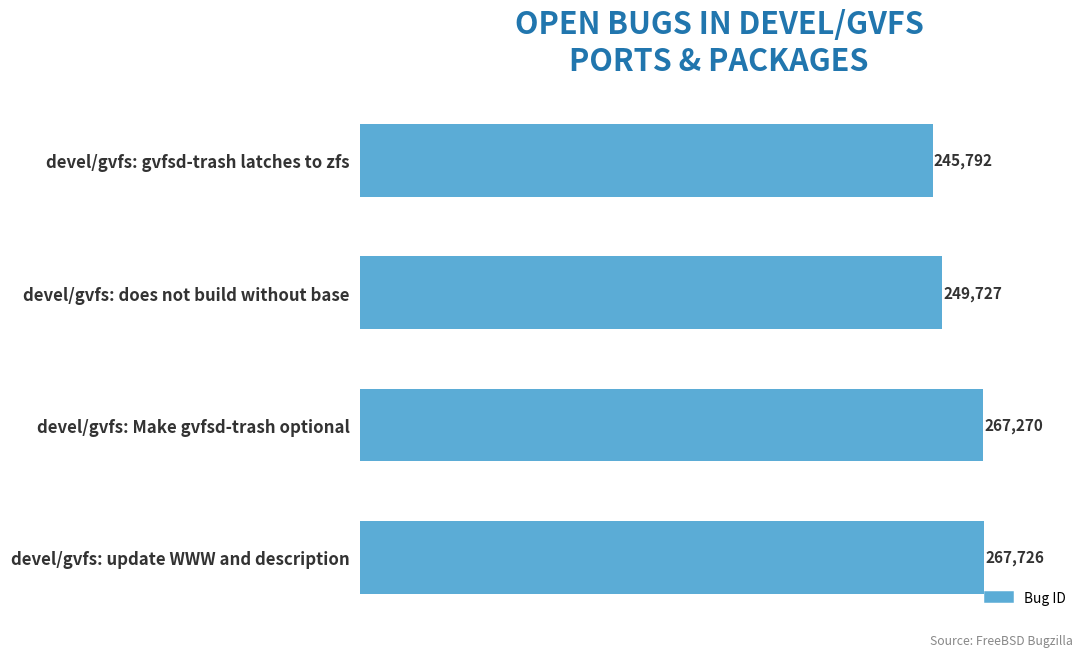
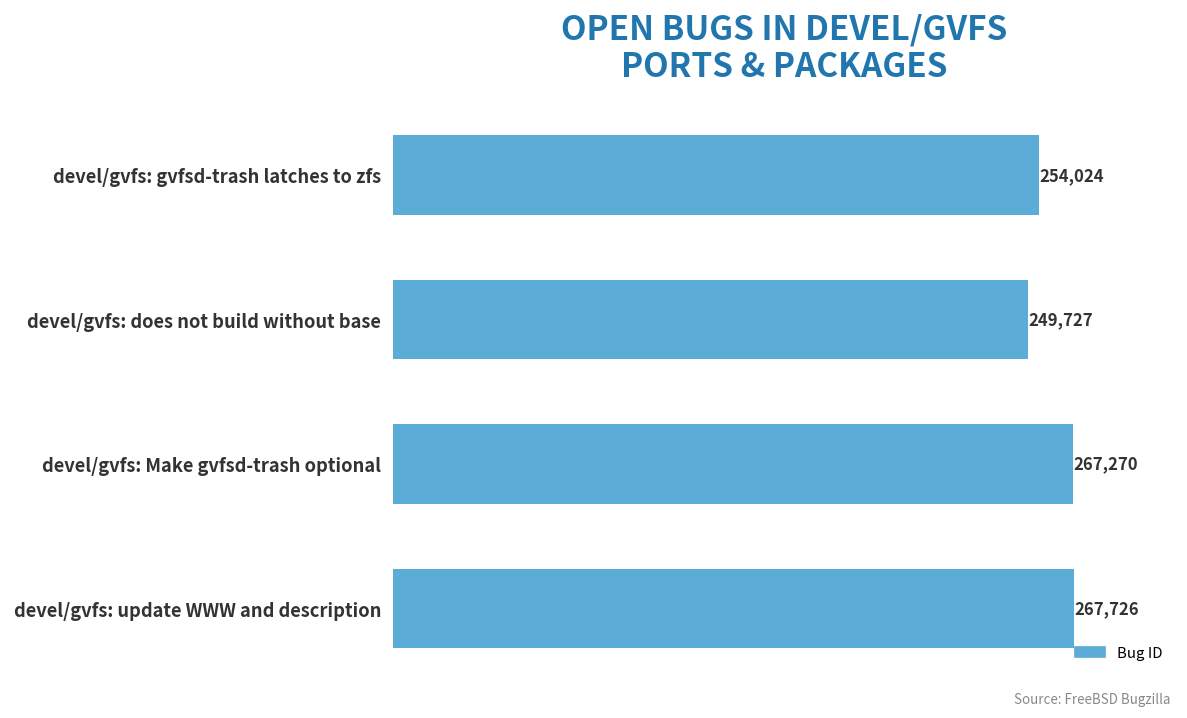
devel/gvfs: gvfsd-trash latches to zfs: 245,792 -> 254,024
